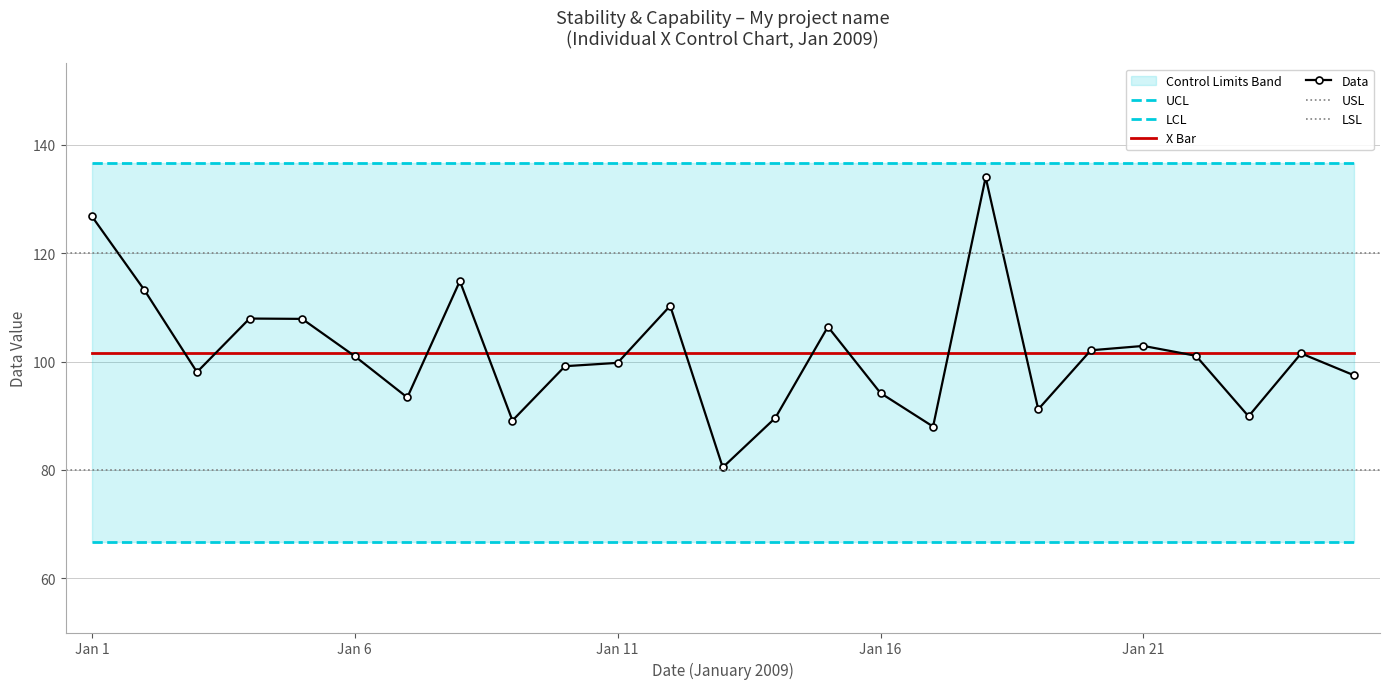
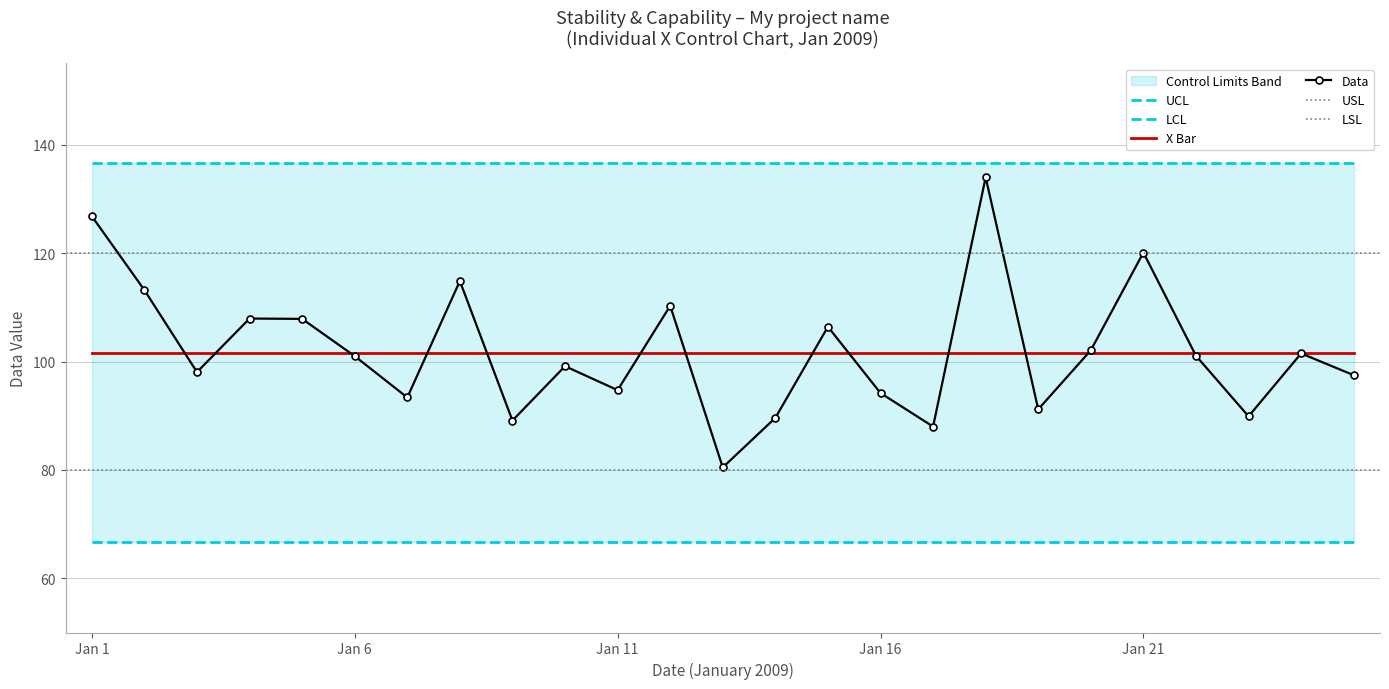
Data, Jan 11: 100 -> 95
Data, Jan 21: 103 -> 120
